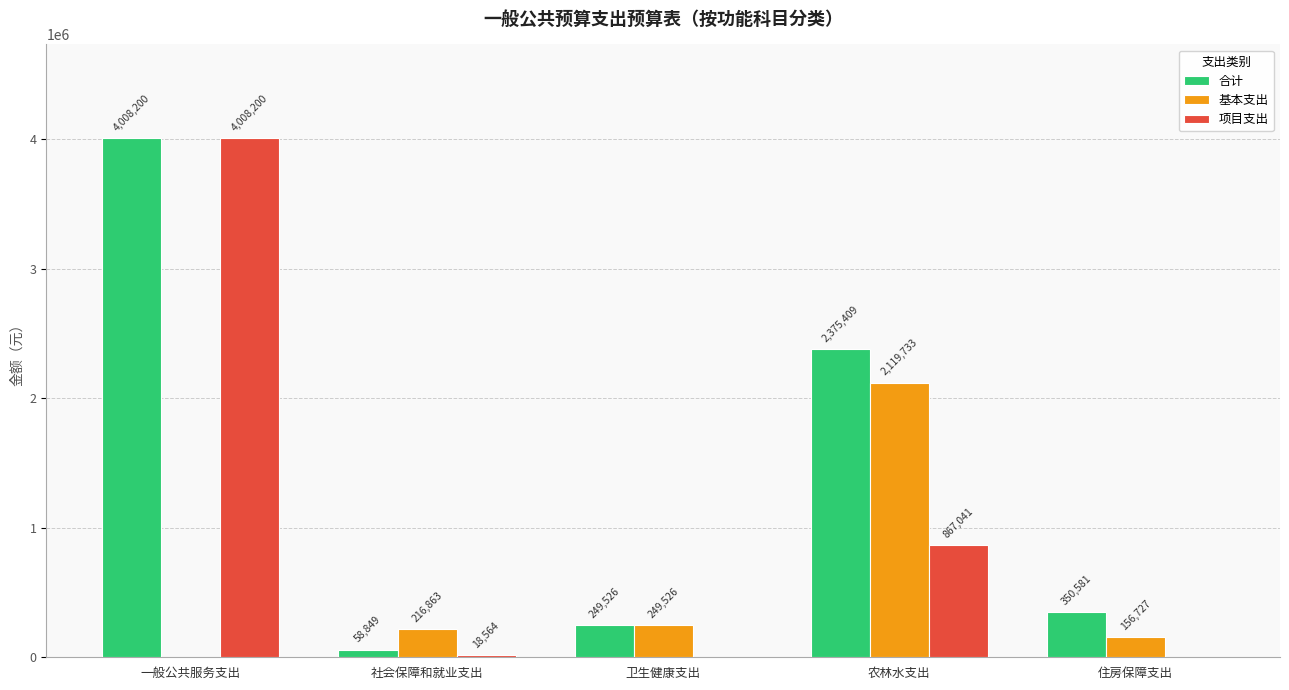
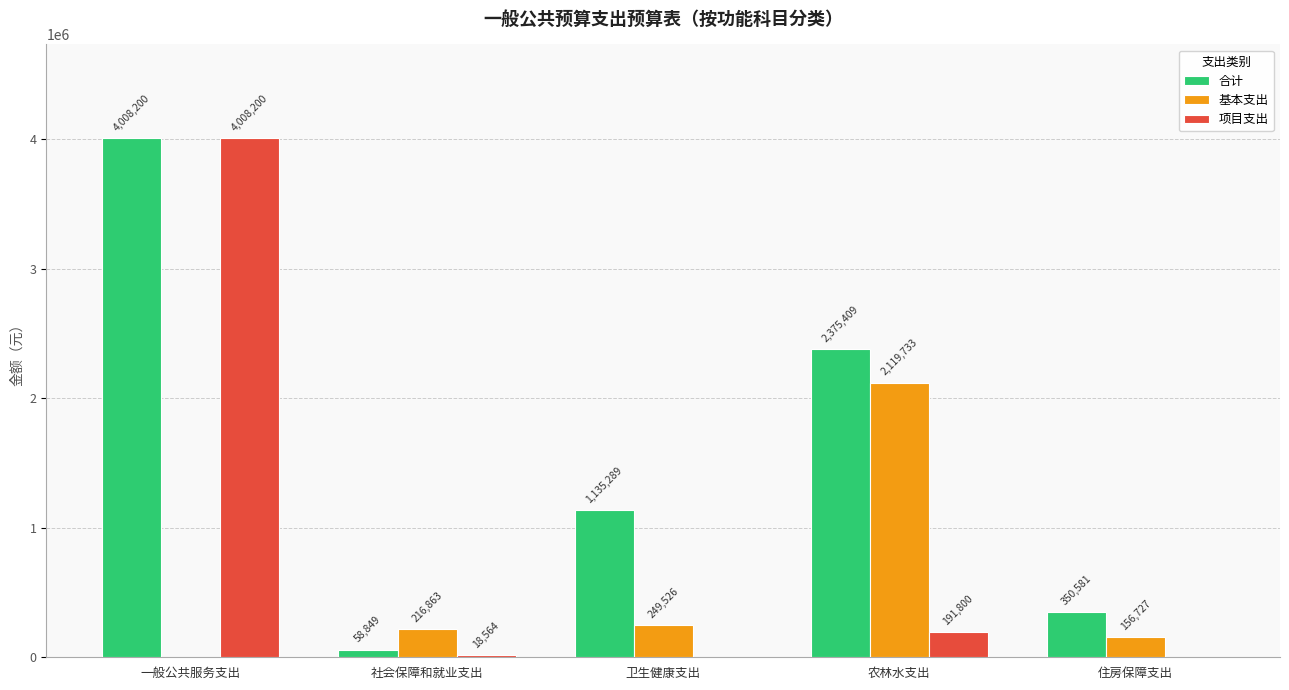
合计, 卫生健康支出: 249,526 -> 1,135,289
项目支出, 农林水支出: 867,041 -> 191,800
